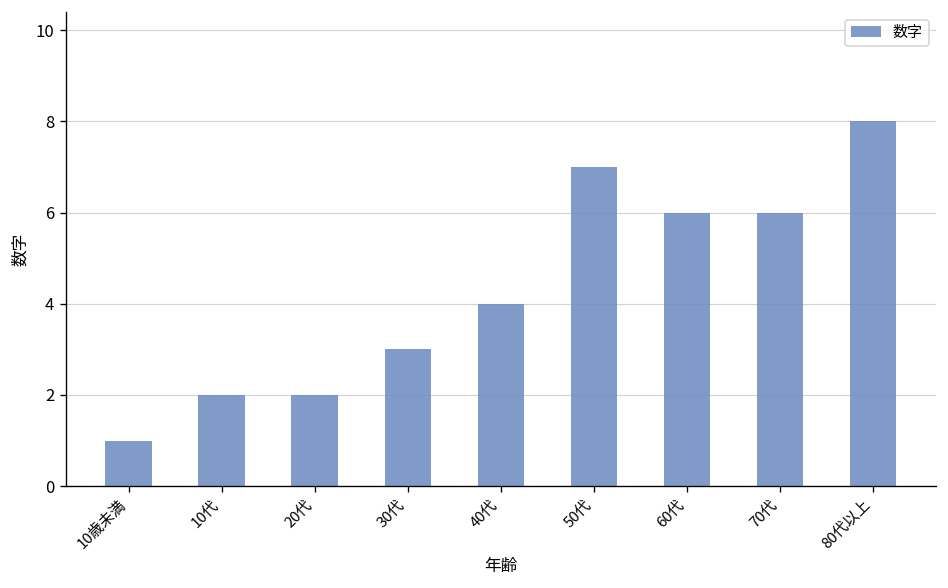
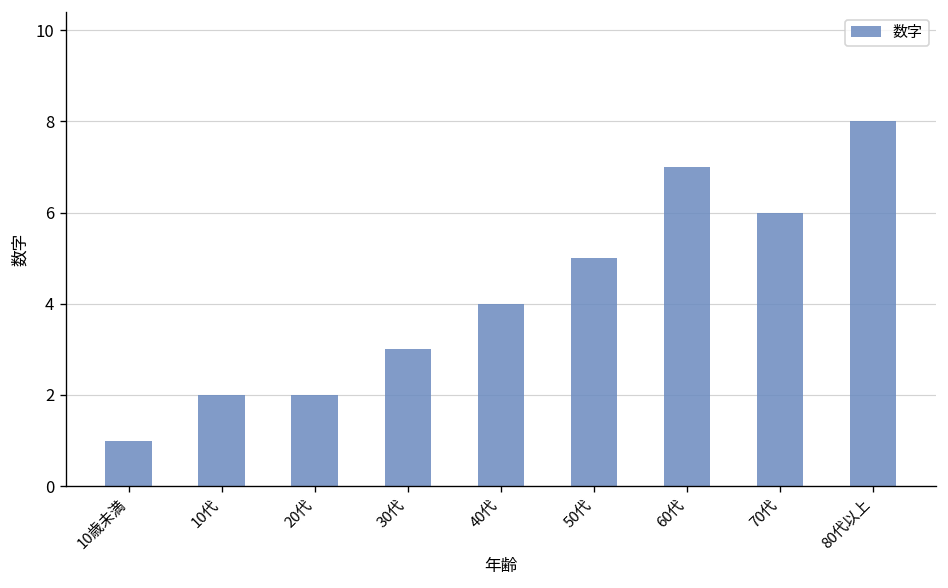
50代: 7 -> 5
60代: 6 -> 7
